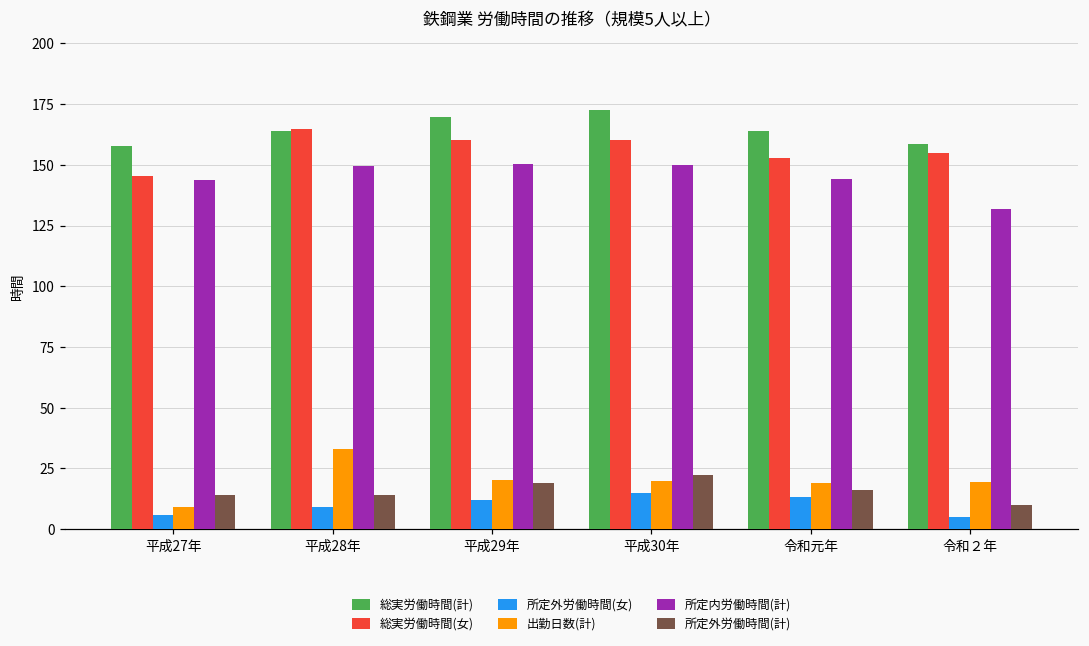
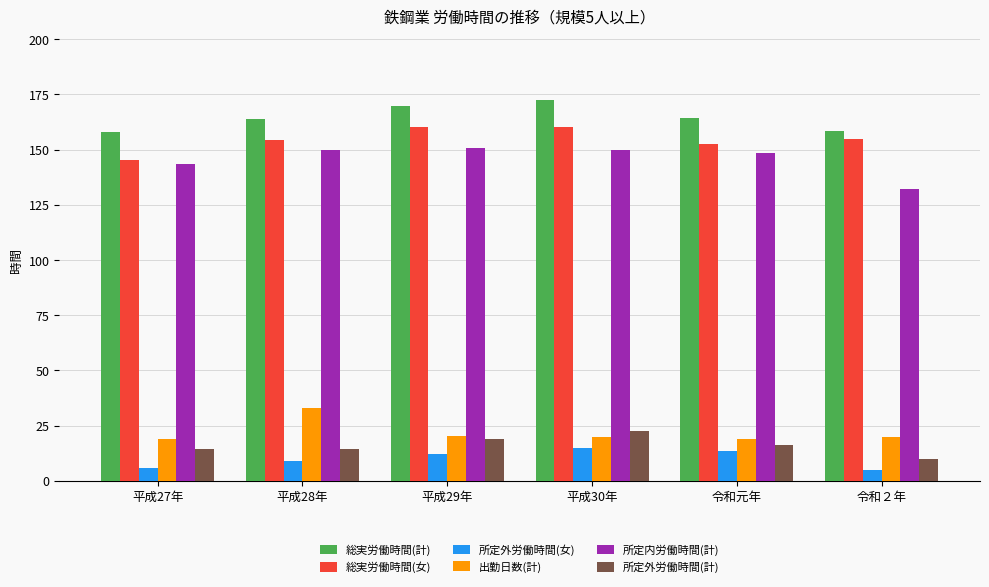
出勤日数(計), 平成27年: 9 -> 19
総実労働時間(女), 平成28年: 165 -> 154
所定内労働時間(計), 令和元年: 144 -> 149
